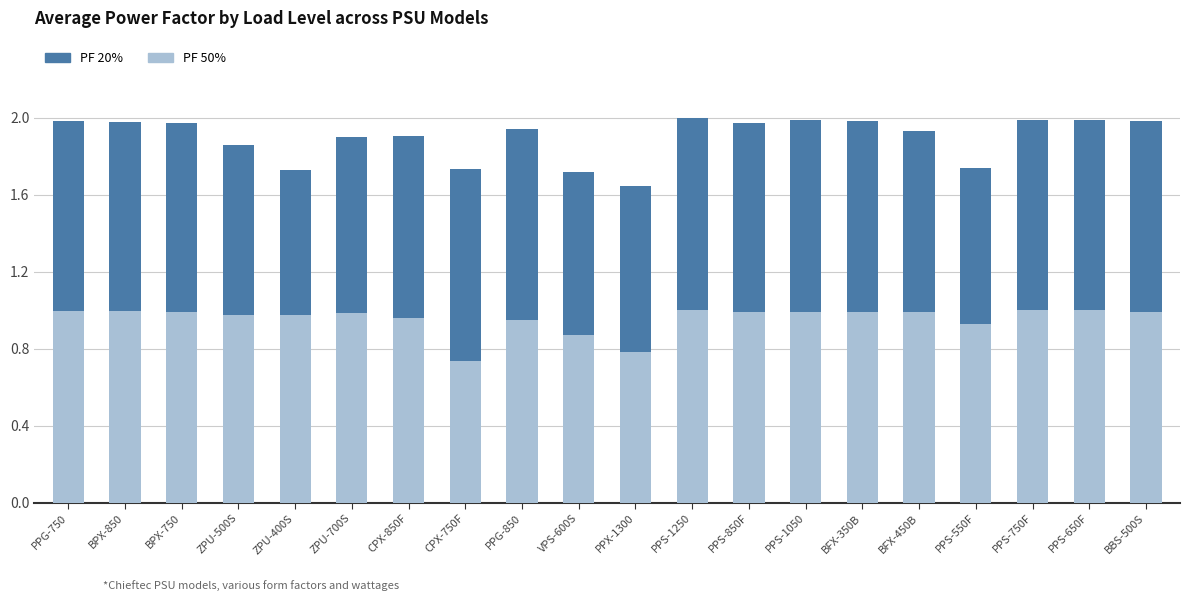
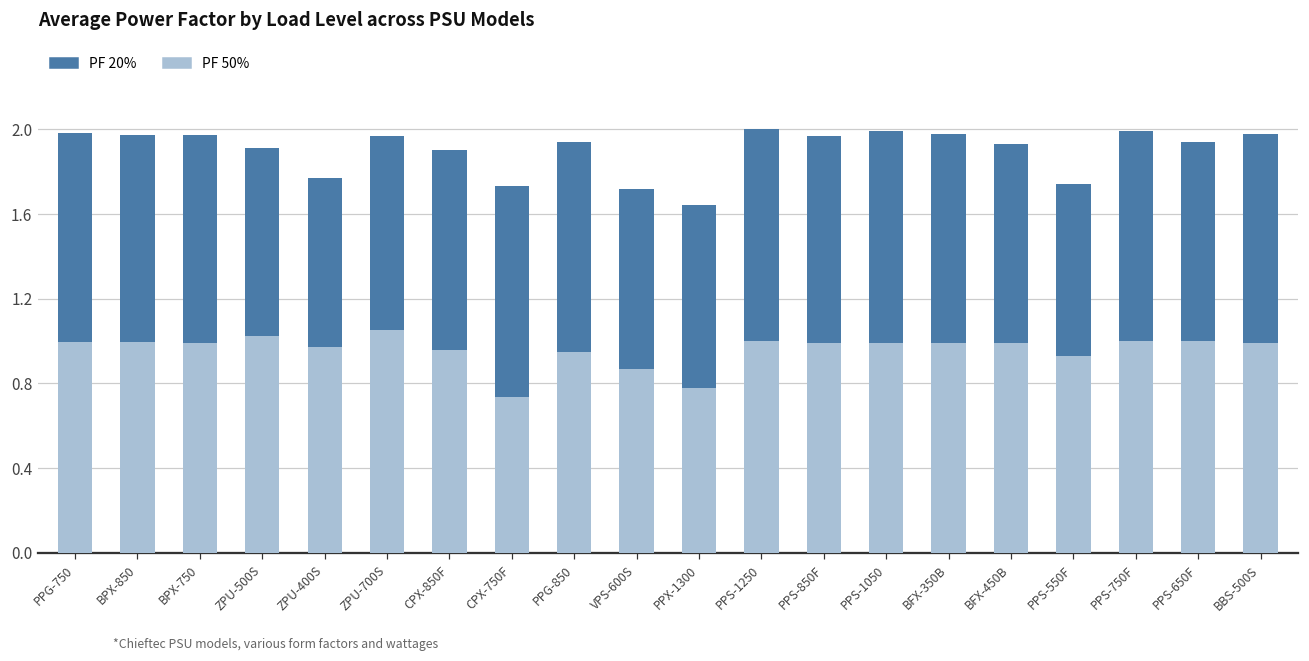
PF 50%, ZPU-500S: 0.98 -> 1.03
PF 20%, ZPU-400S: 0.75 -> 0.80
PF 50%, ZPU-700S: 0.98 -> 1.05
PF 20%, PPS-650F: 0.99 -> 0.94
